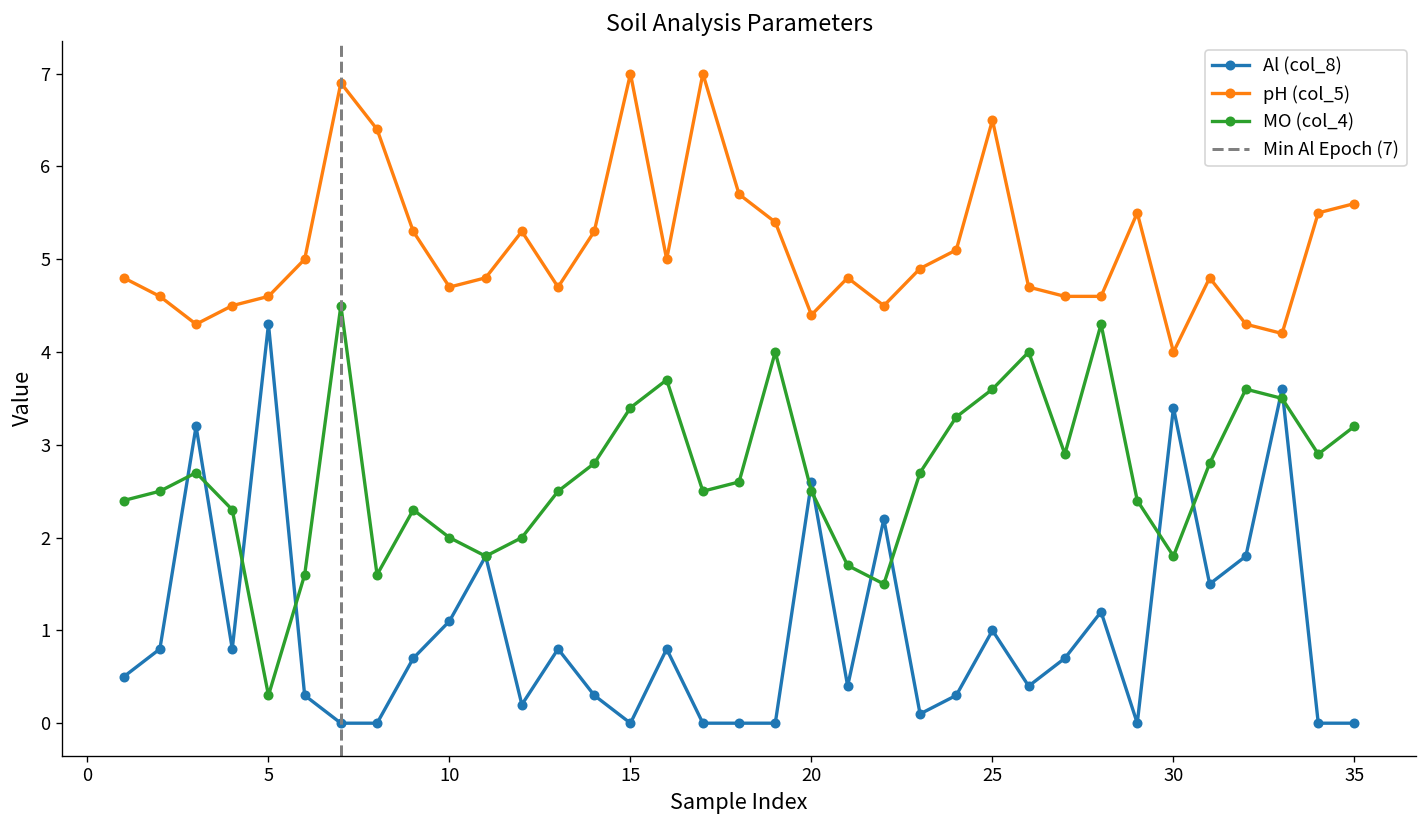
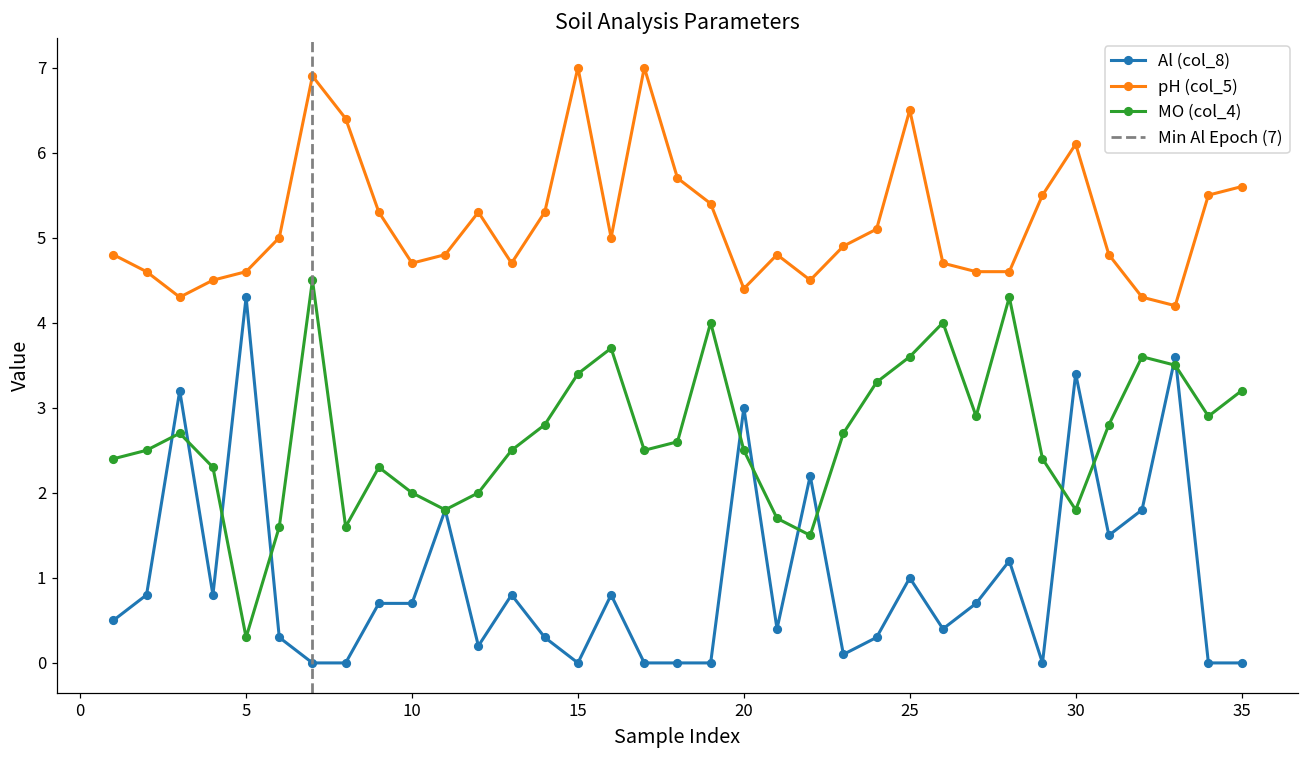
Al (col_8), 10: 1.1 -> 0.7
Al (col_8), 20: 2.6 -> 3.0
pH (col_5), 30: 4.0 -> 6.1
